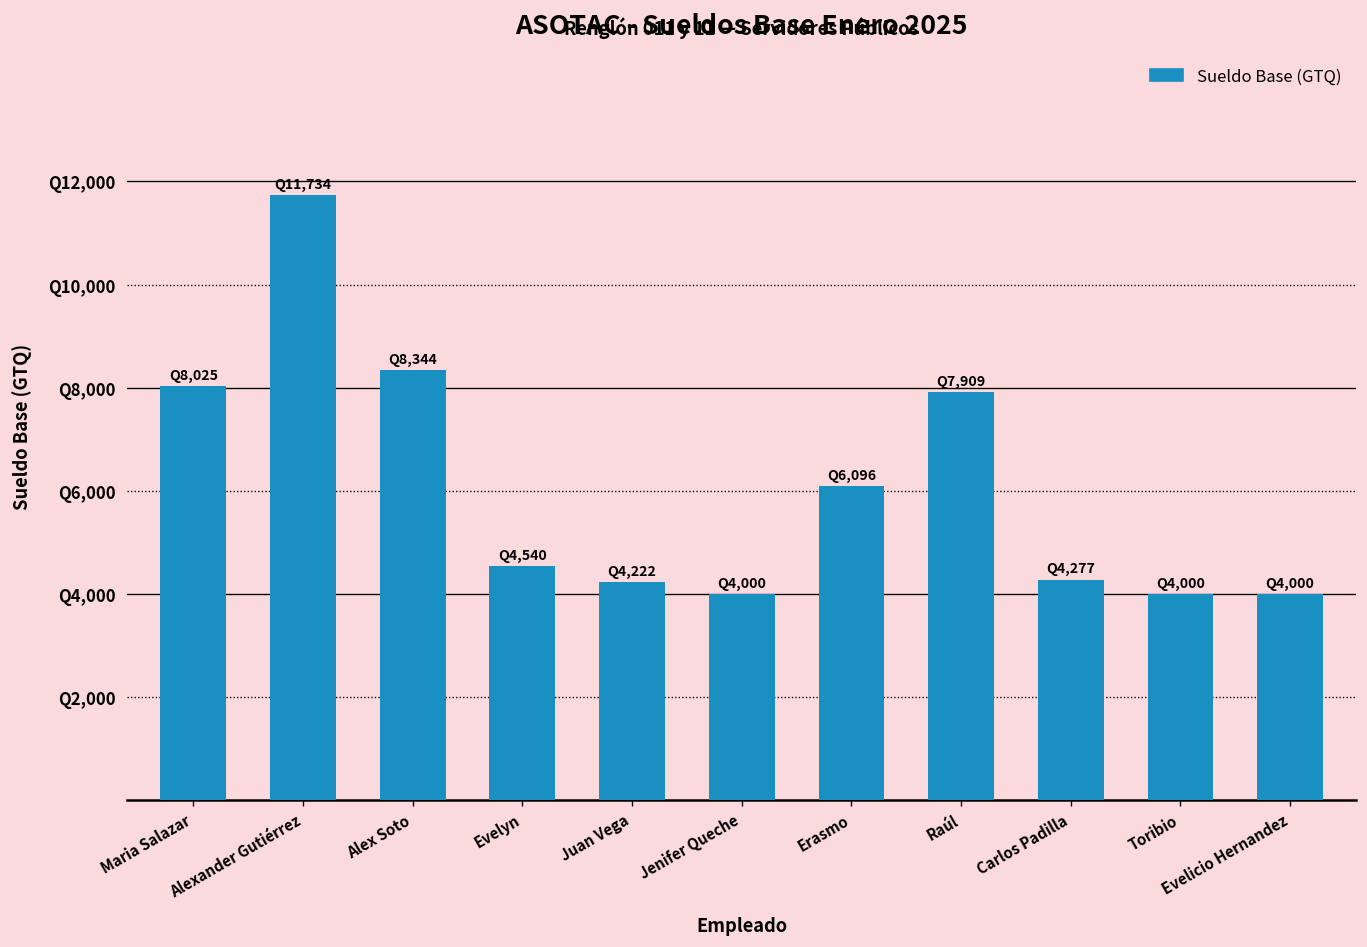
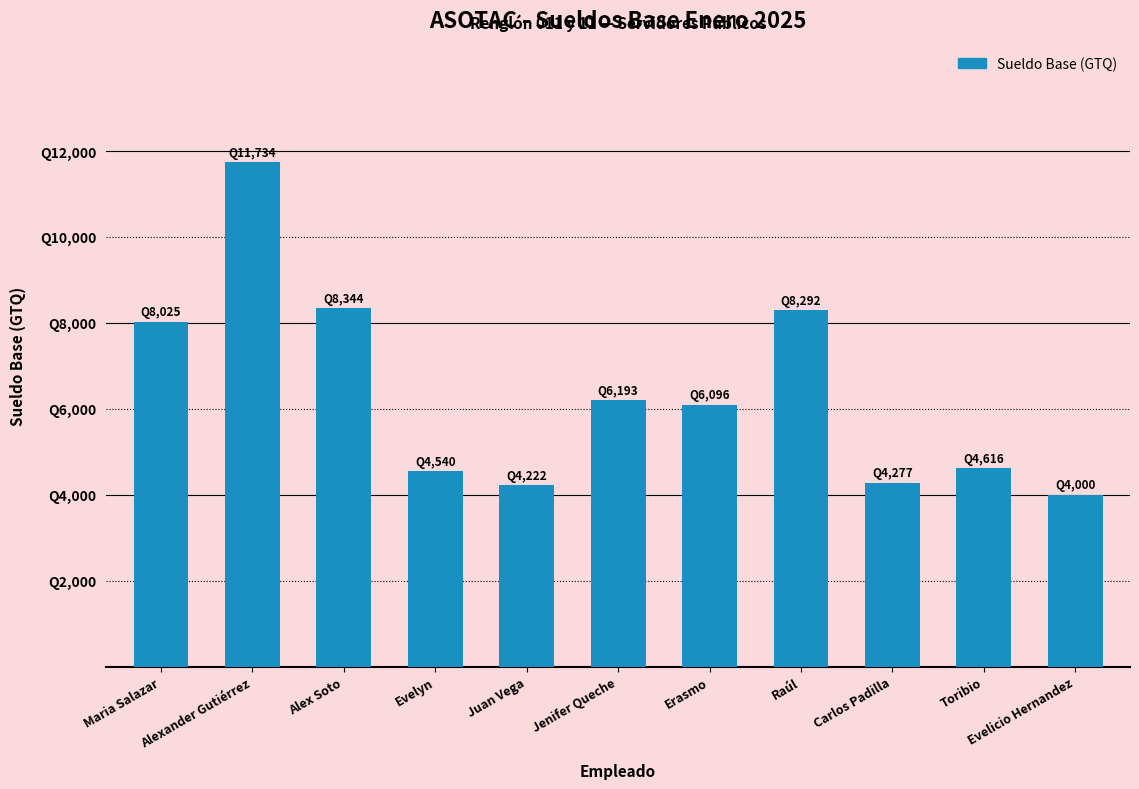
Jenifer Queche: 4,000 -> 6,193
Raúl: 7,909 -> 8,292
Toribio: 4,000 -> 4,616
